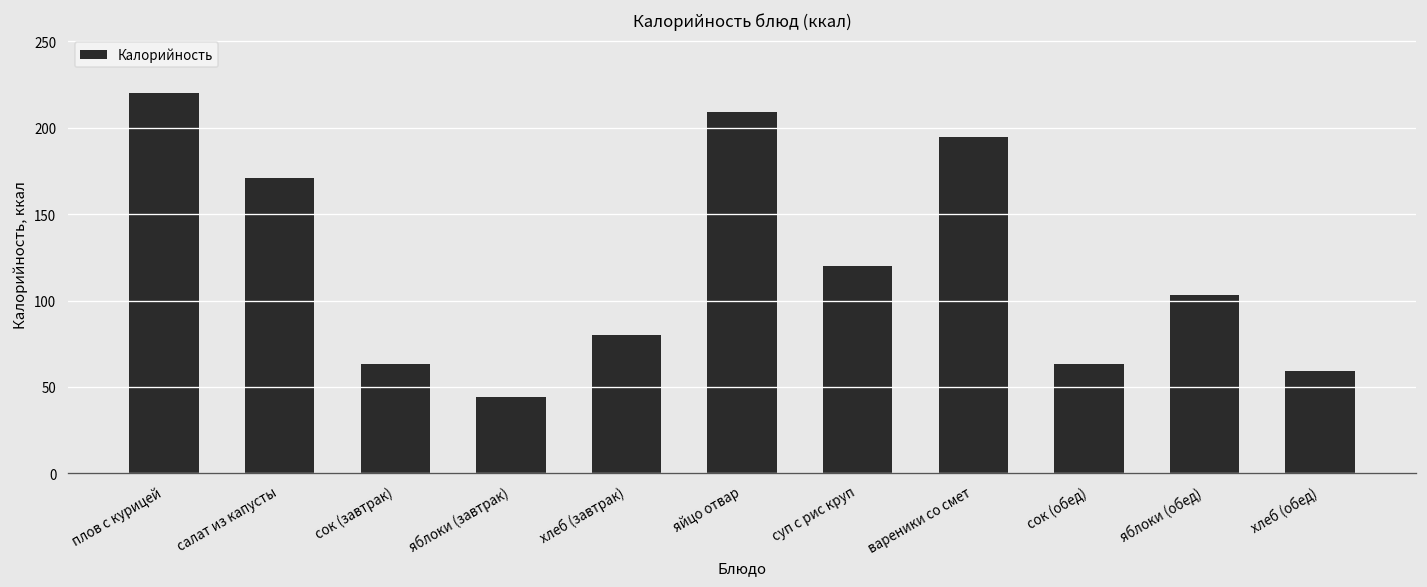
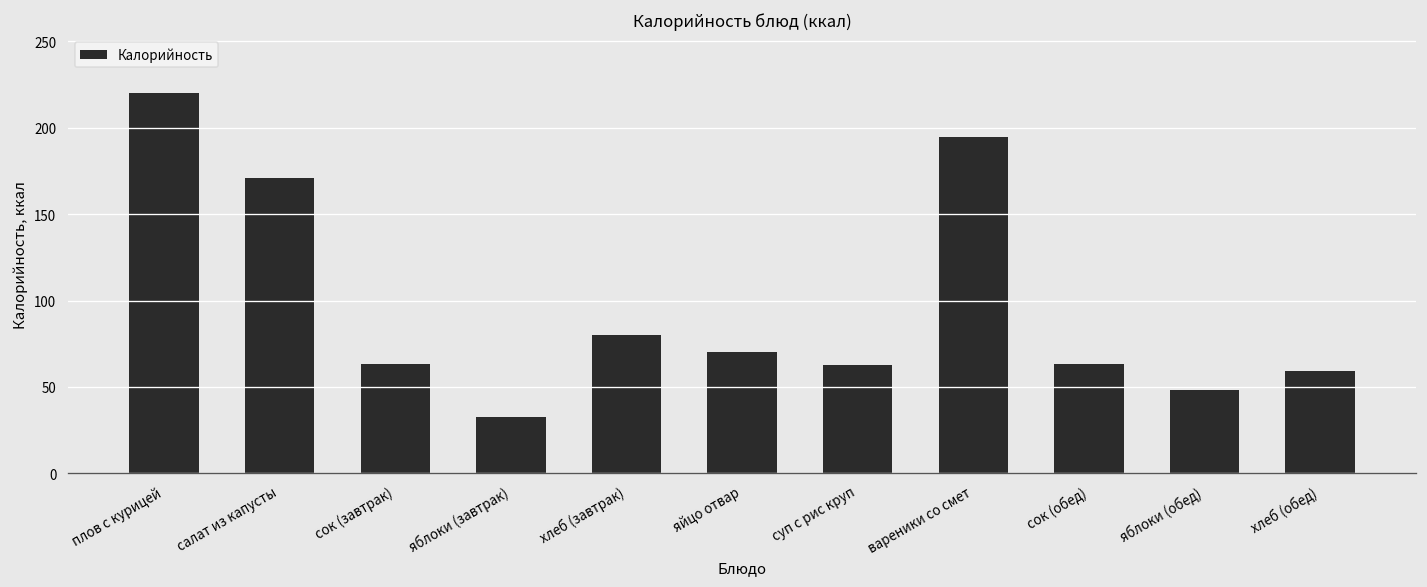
яблоки (завтрак): 44 -> 33
яйцо отвар: 209 -> 70
суп с рис круп: 120 -> 63
яблоки (обед): 103 -> 48
